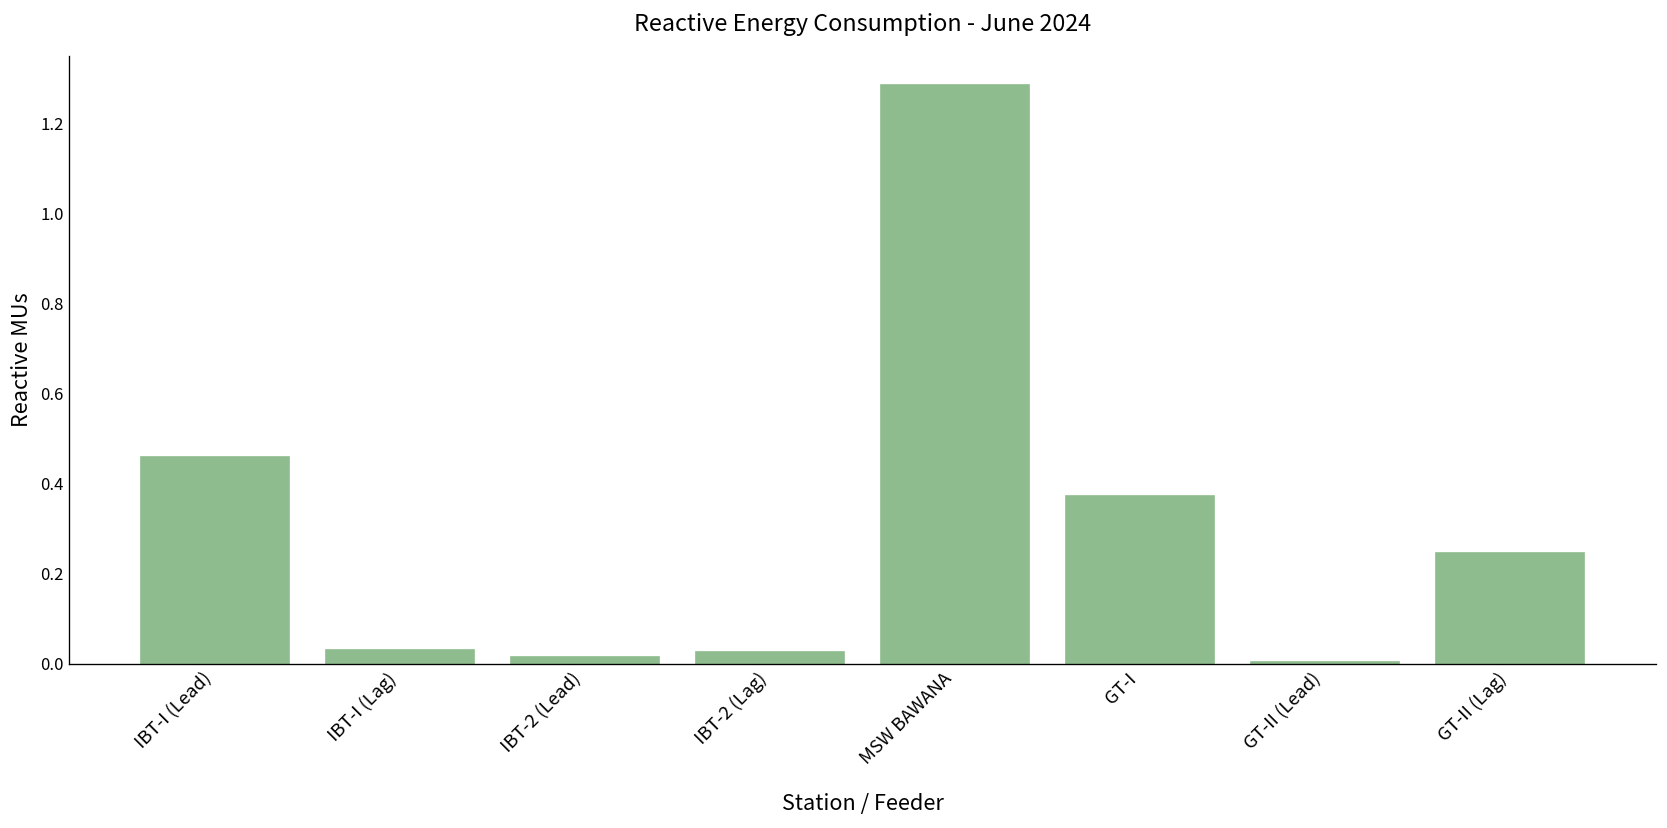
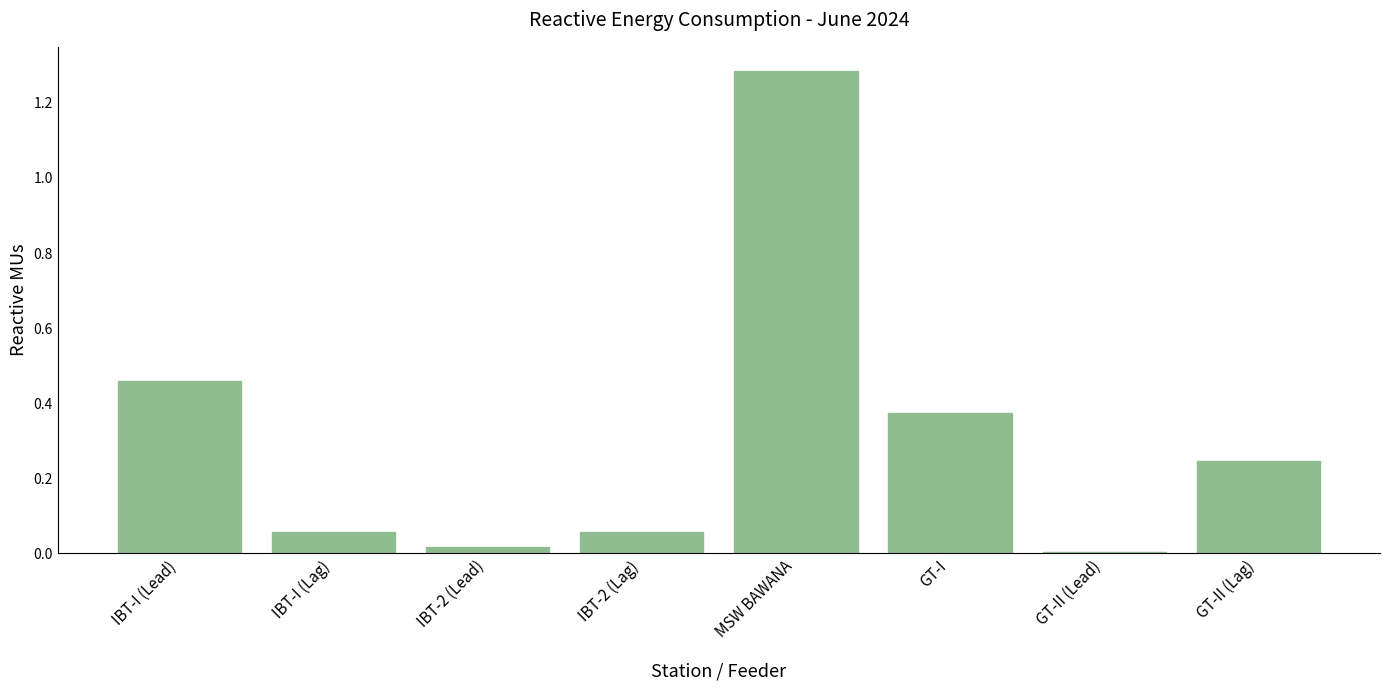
IBT-I (Lag): 0.03 -> 0.06
IBT-2 (Lag): 0.03 -> 0.06
